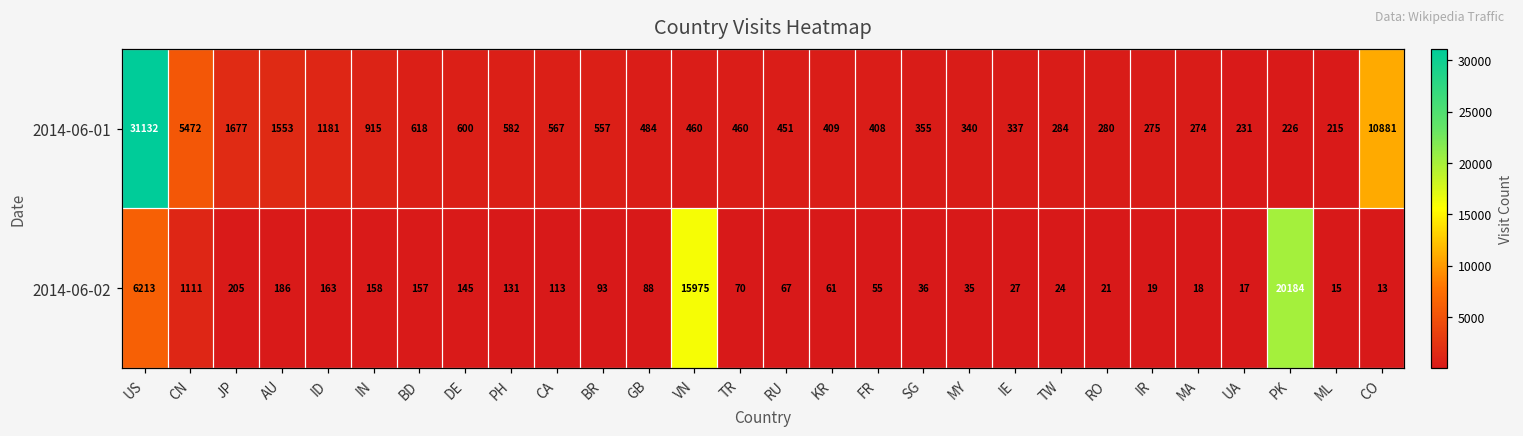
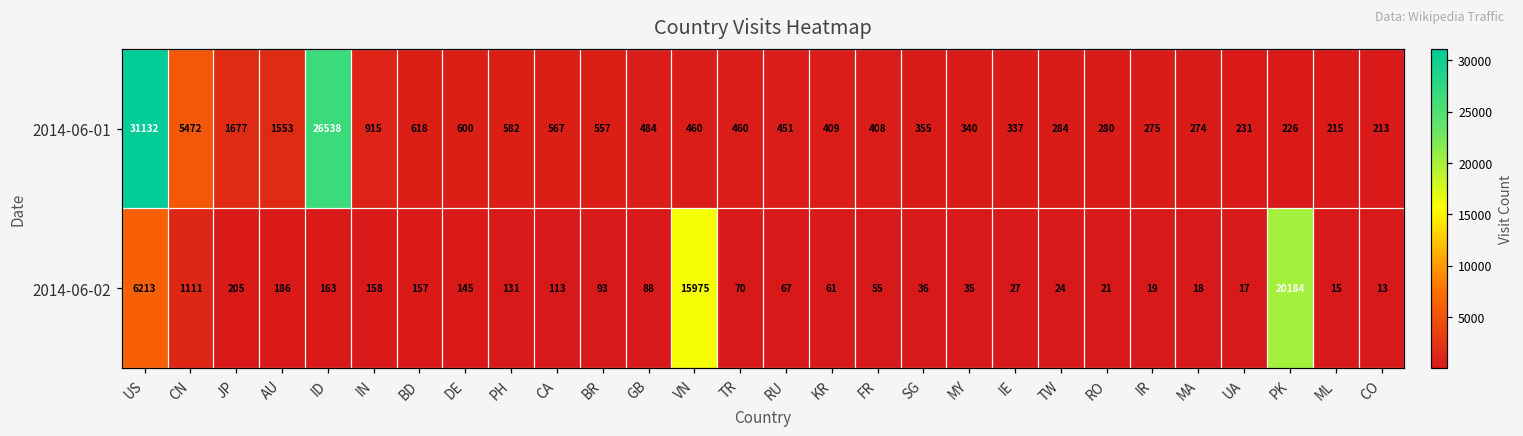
2014-06-01, ID: 1181 -> 26538
2014-06-01, CO: 10881 -> 213
